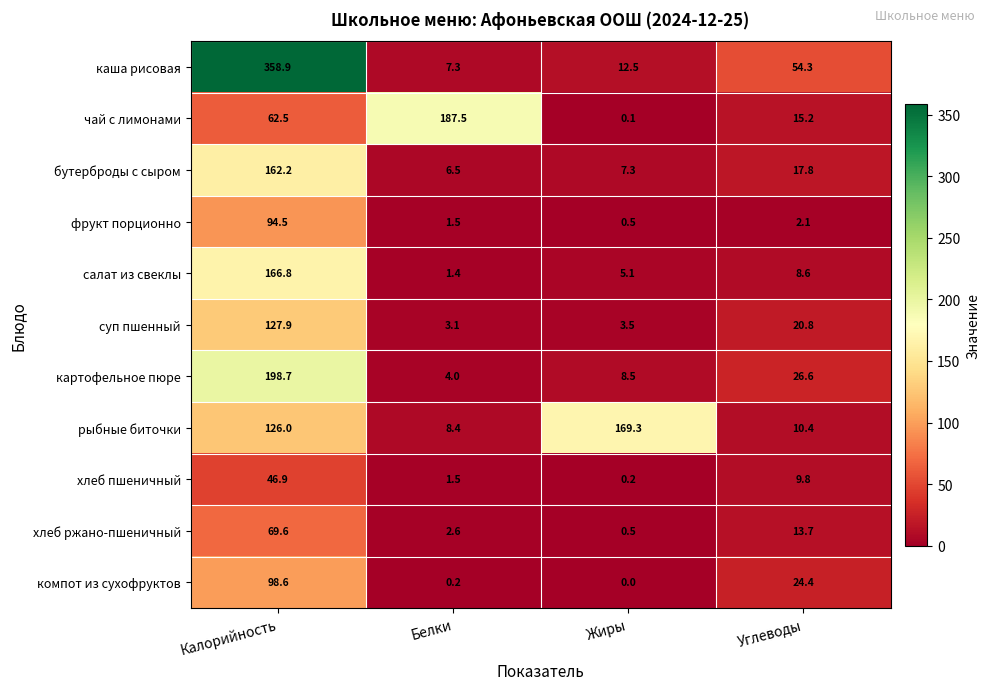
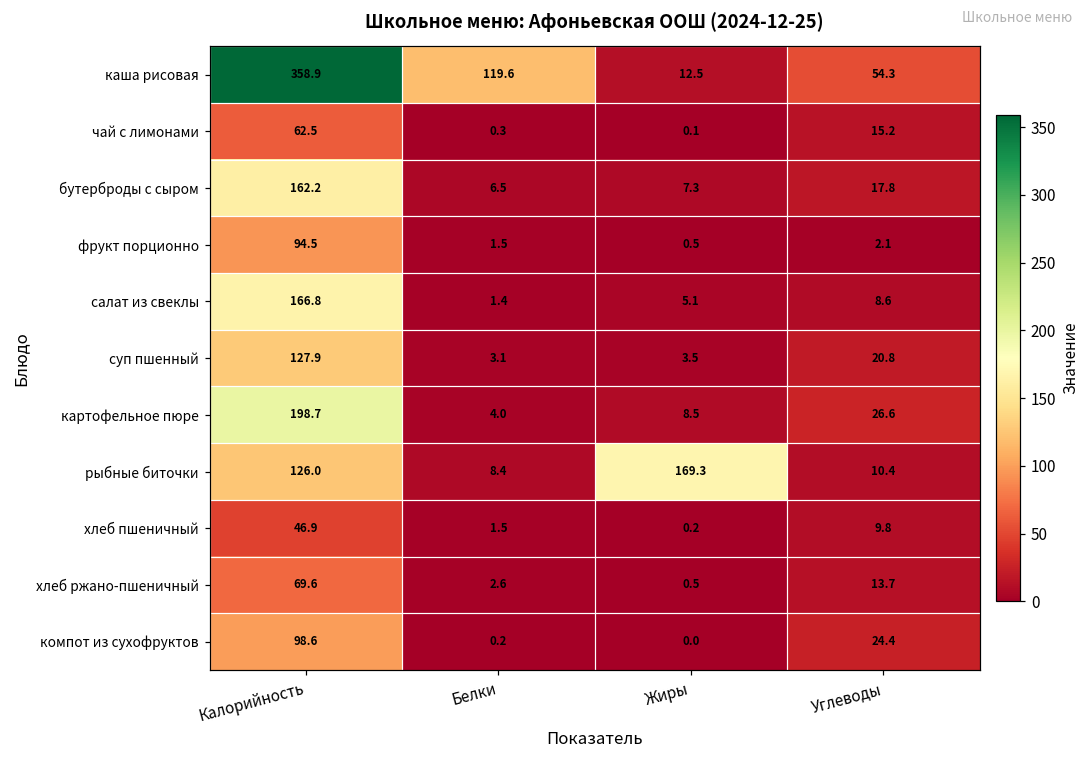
каша рисовая, Белки: 7.3 -> 119.6
чай с лимонами, Белки: 187.5 -> 0.3
